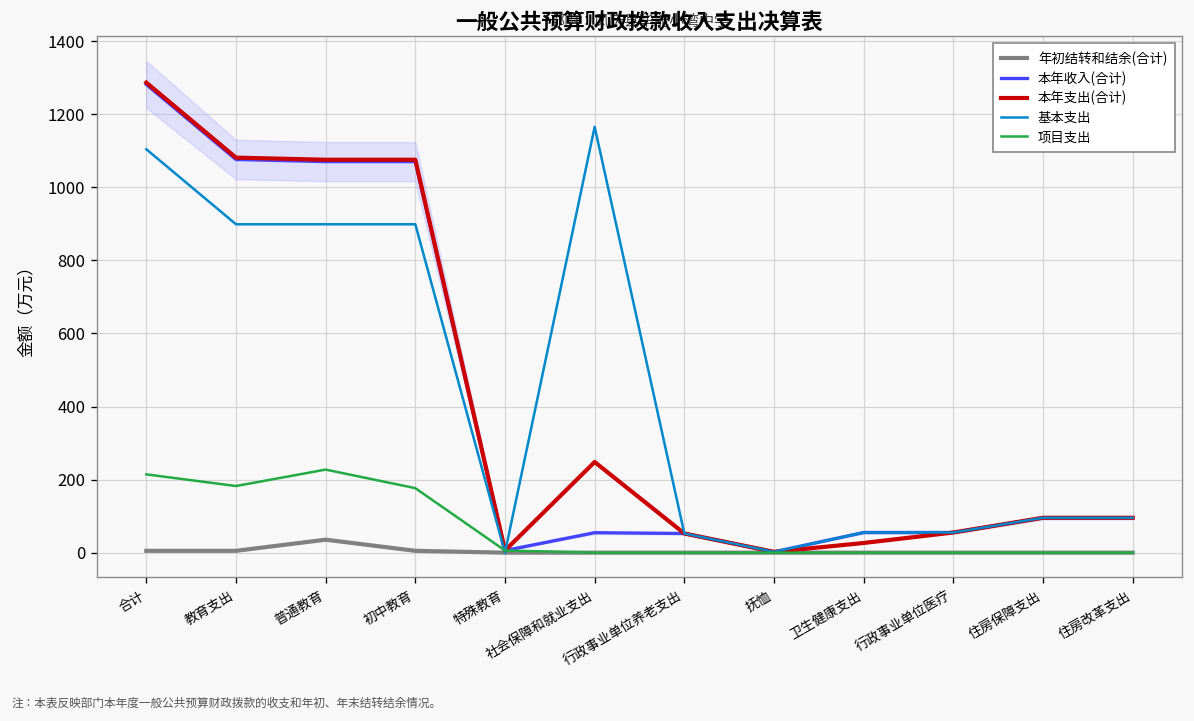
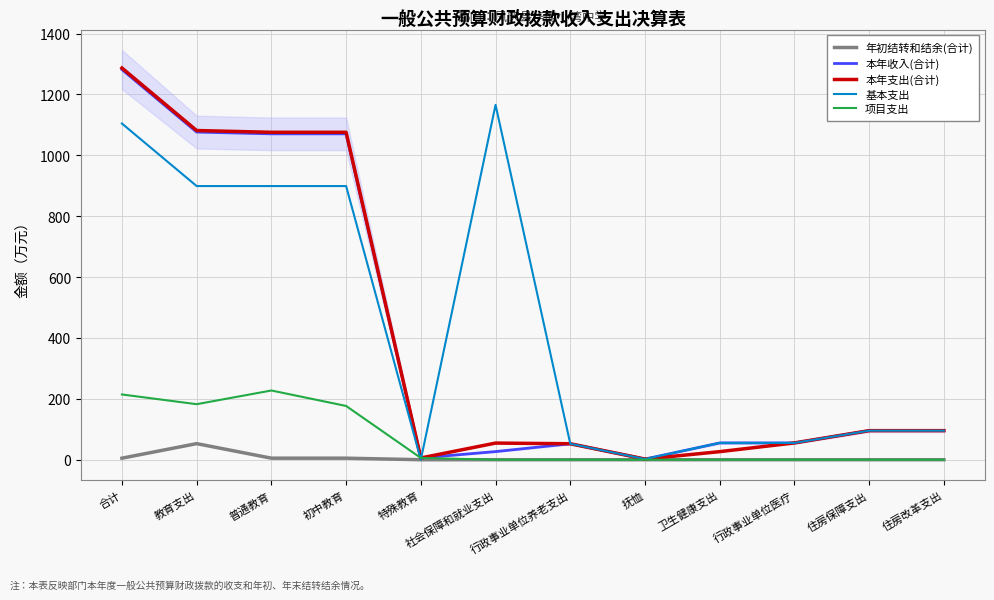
年初结转和结余(合计), 教育支出: 10 -> 50
年初结转和结余(合计), 普通教育: 40 -> 10
本年收入(合计), 社会保障和就业支出: 50 -> 30
本年支出(合计), 社会保障和就业支出: 250 -> 50
